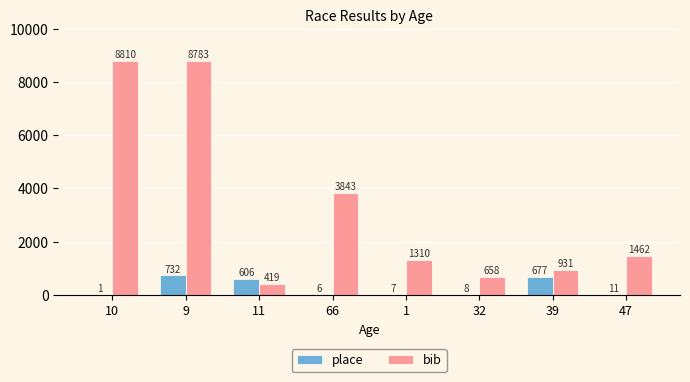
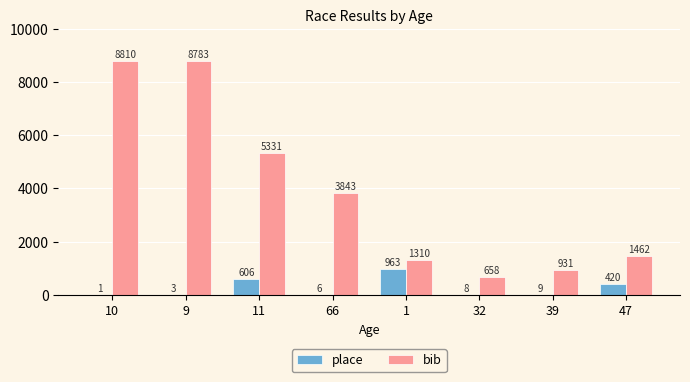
place, 9: 732 -> 3
bib, 11: 419 -> 5331
place, 1: 7 -> 963
place, 39: 677 -> 9
place, 47: 11 -> 420
